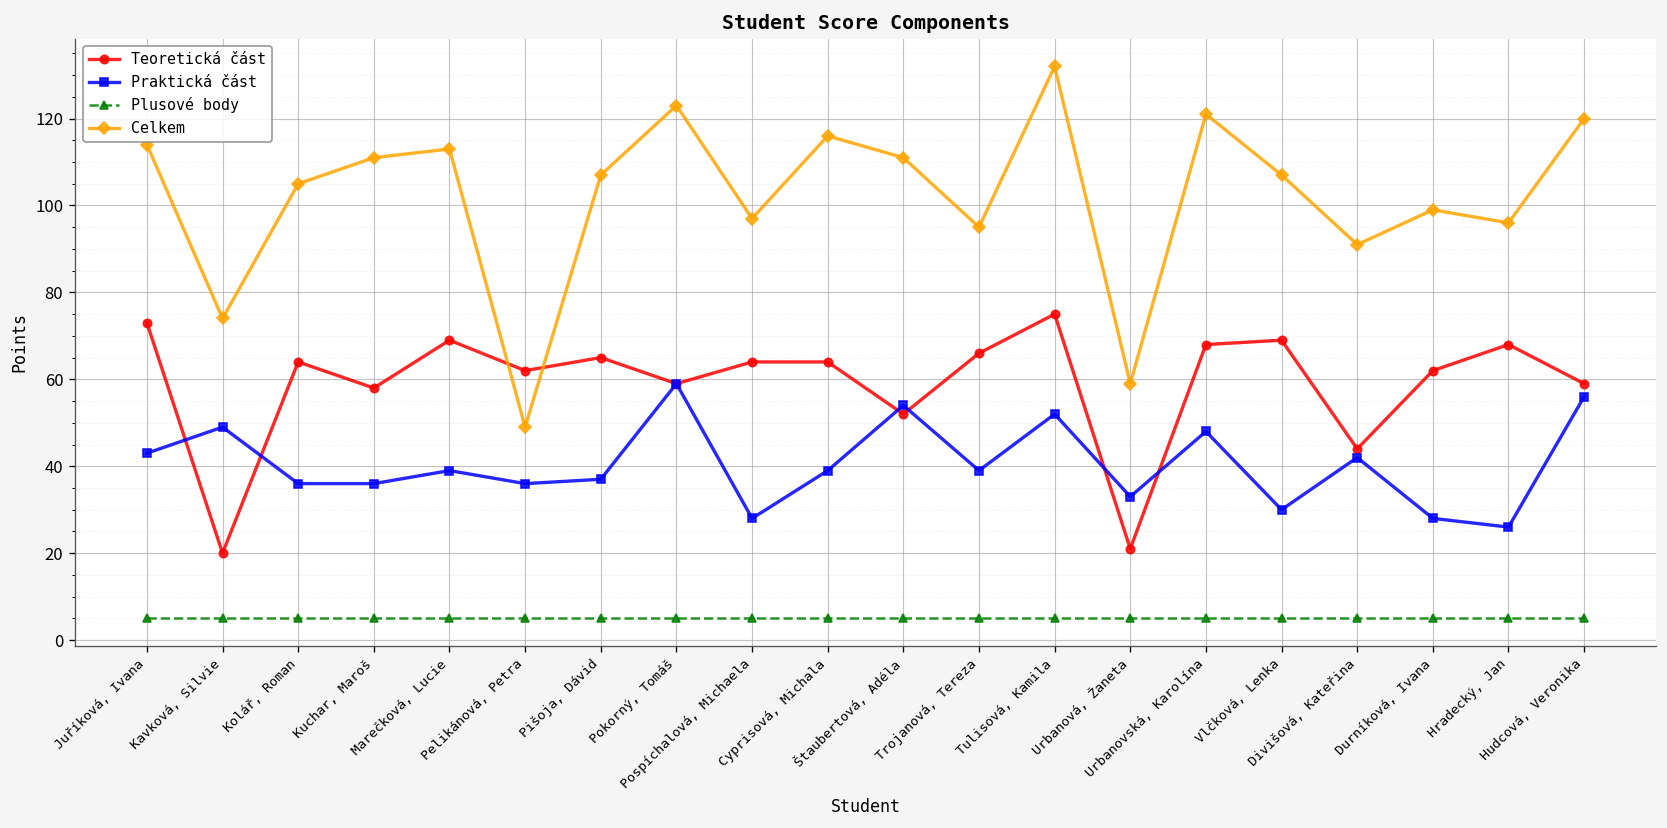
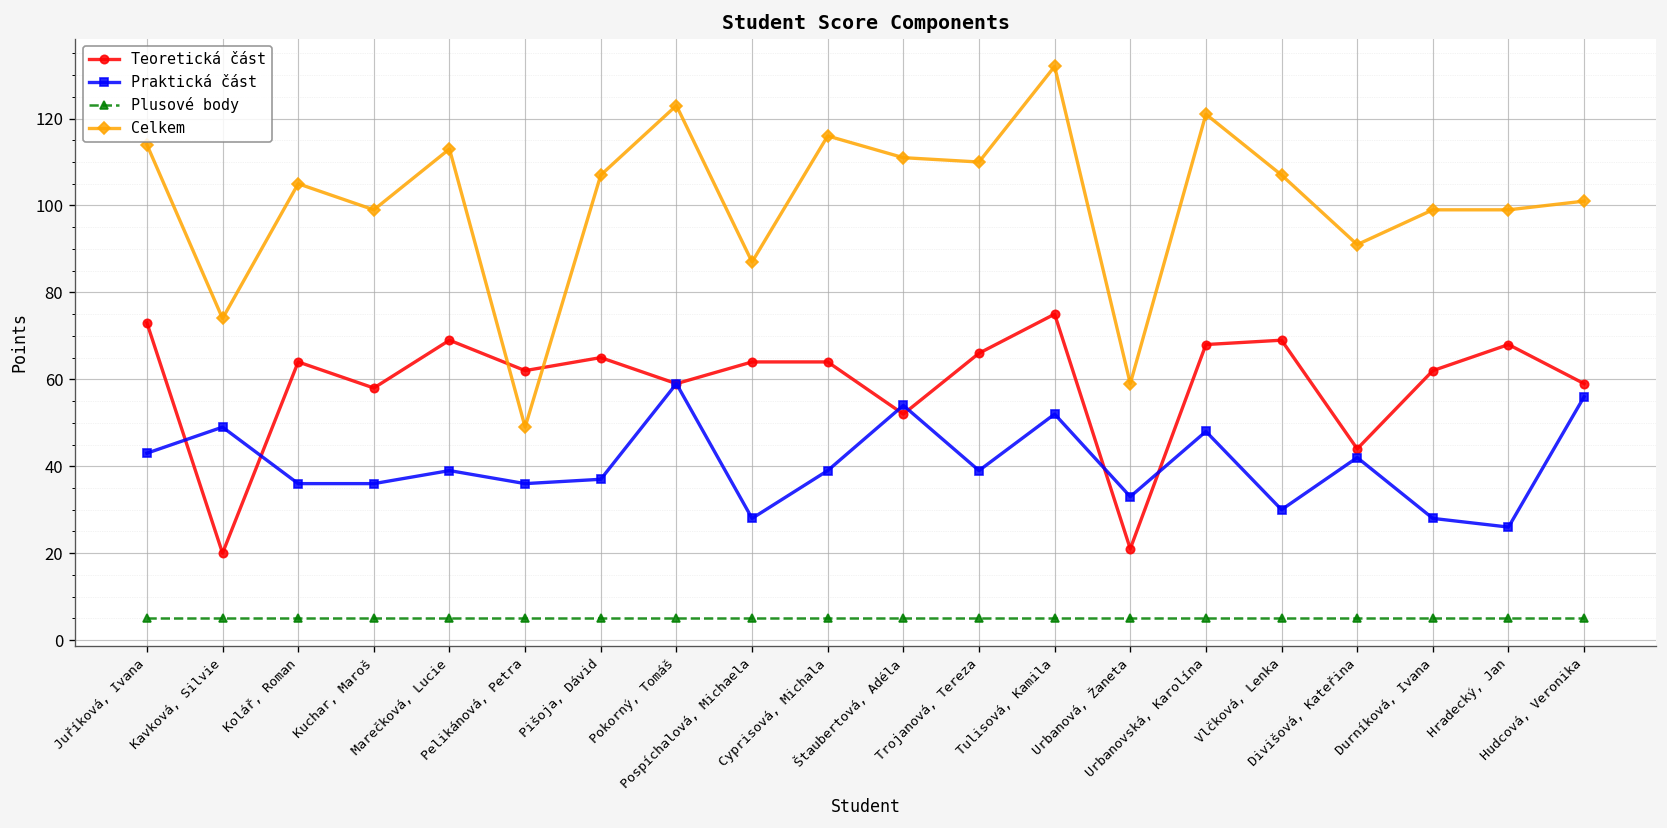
Celkem, Kuchar, Maroš: 111 -> 99
Celkem, Pospíchalová, Michaela: 97 -> 87
Celkem, Trojanová, Tereza: 95 -> 110
Celkem, Hradecký, Jan: 96 -> 99
Celkem, Hudcová, Veronika: 120 -> 101
